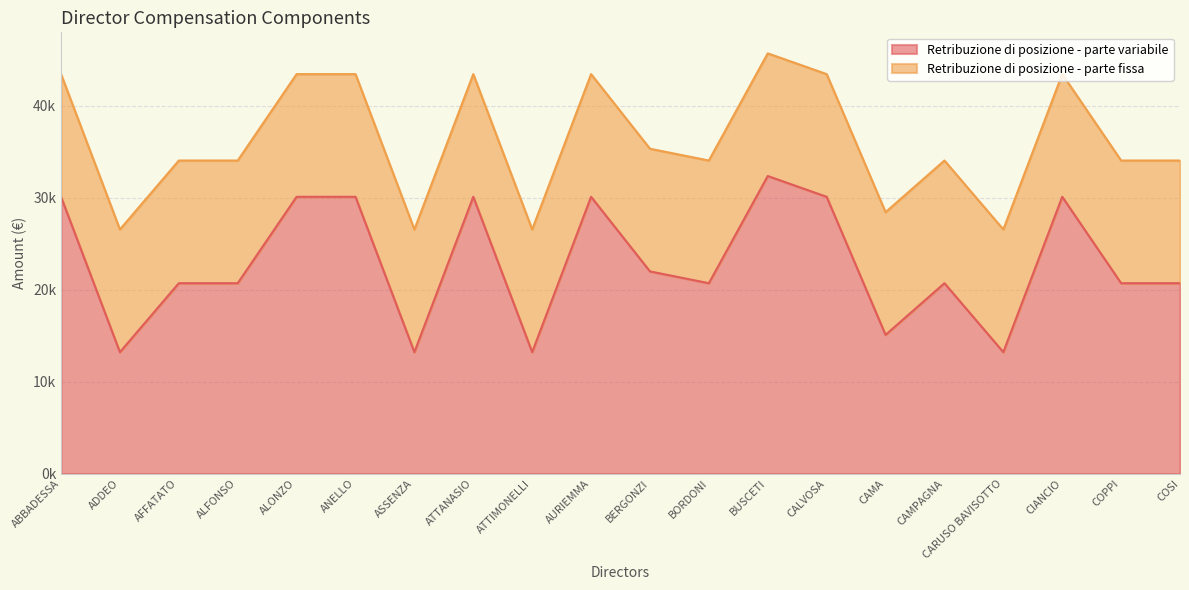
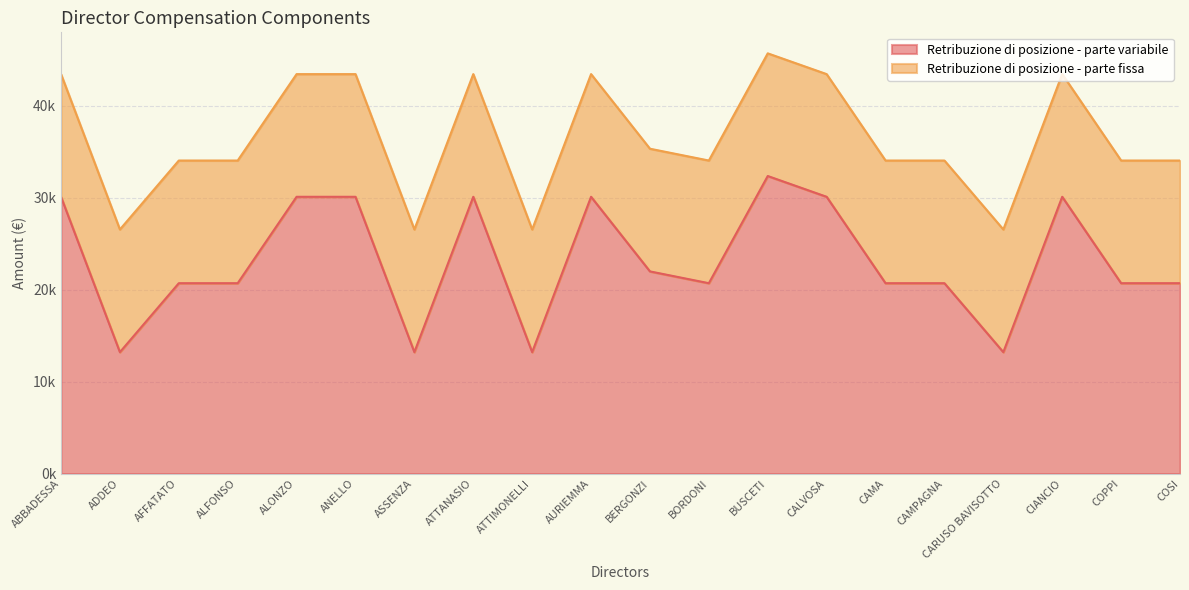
Retribuzione di posizione - parte variabile, CAMA: 15000 -> 21000
